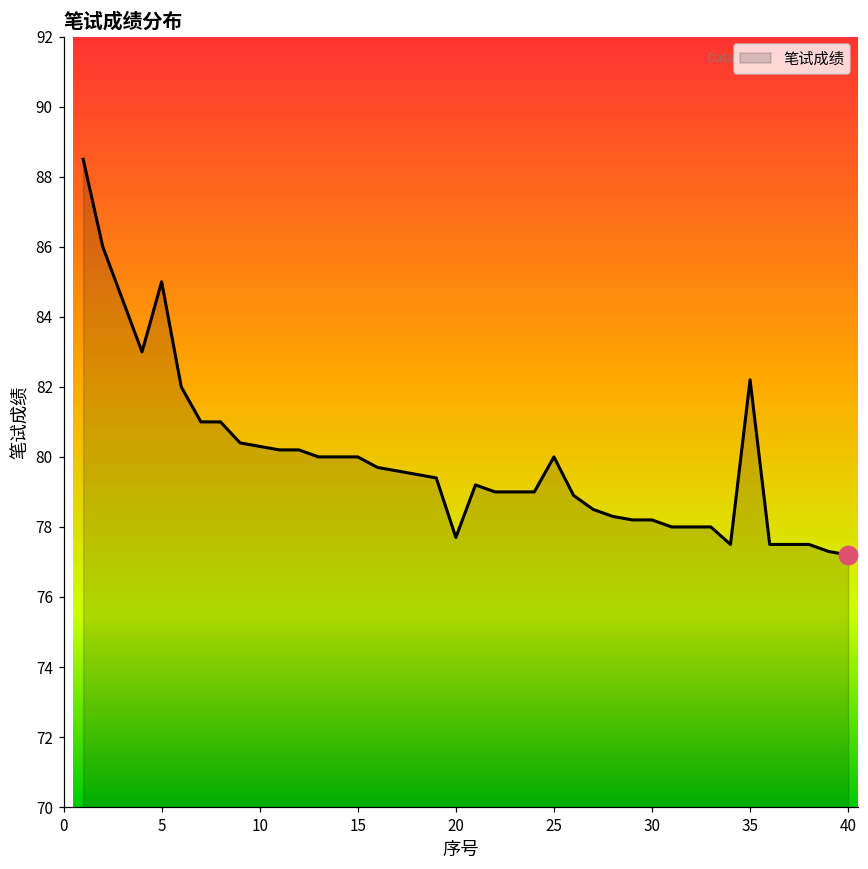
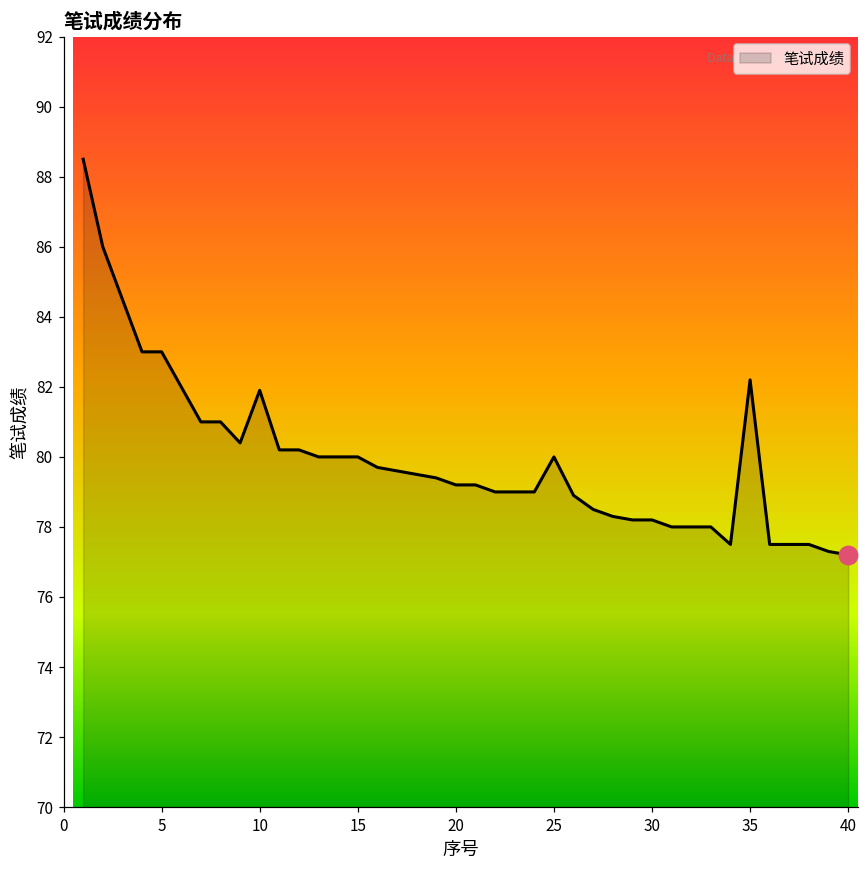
笔试成绩, 5: 85 -> 83
笔试成绩, 10: 80.3 -> 81.9
笔试成绩, 20: 77.7 -> 79.2
